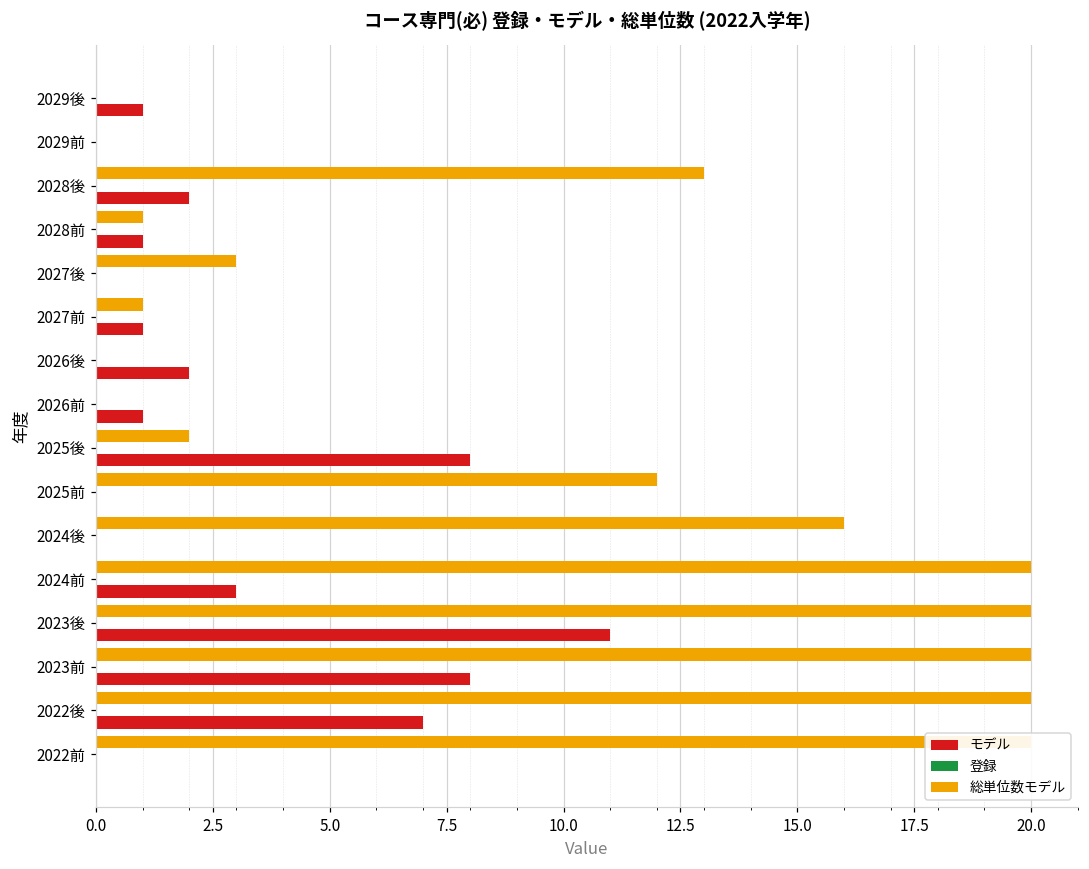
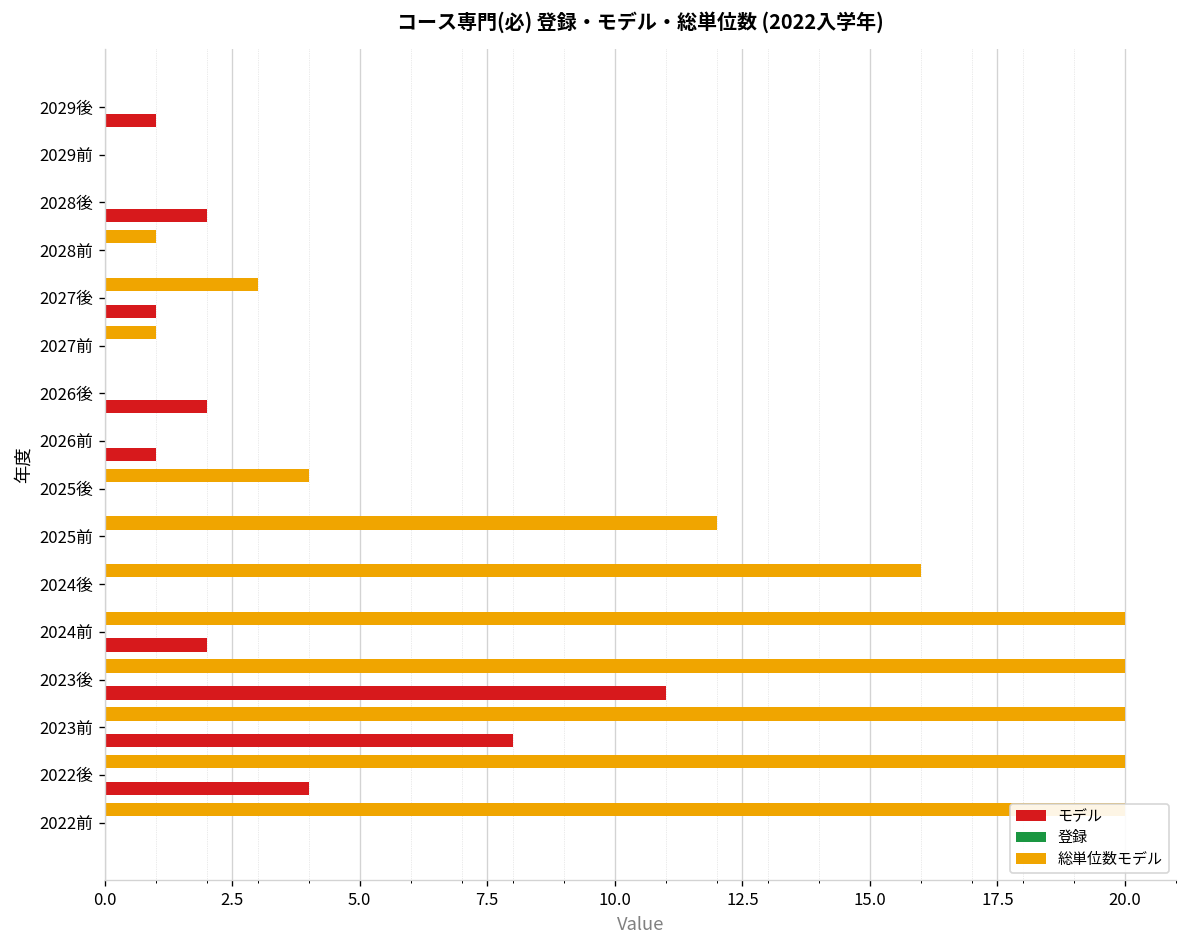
総単位数モデル, 2028後: 13 -> 0
モデル, 2028前: 1 -> 0
モデル, 2027後: 0 -> 1
モデル, 2027前: 1 -> 0
総単位数モデル, 2025後: 2 -> 4
モデル, 2025後: 8 -> 0
モデル, 2024前: 3 -> 2
モデル, 2022後: 7 -> 4
